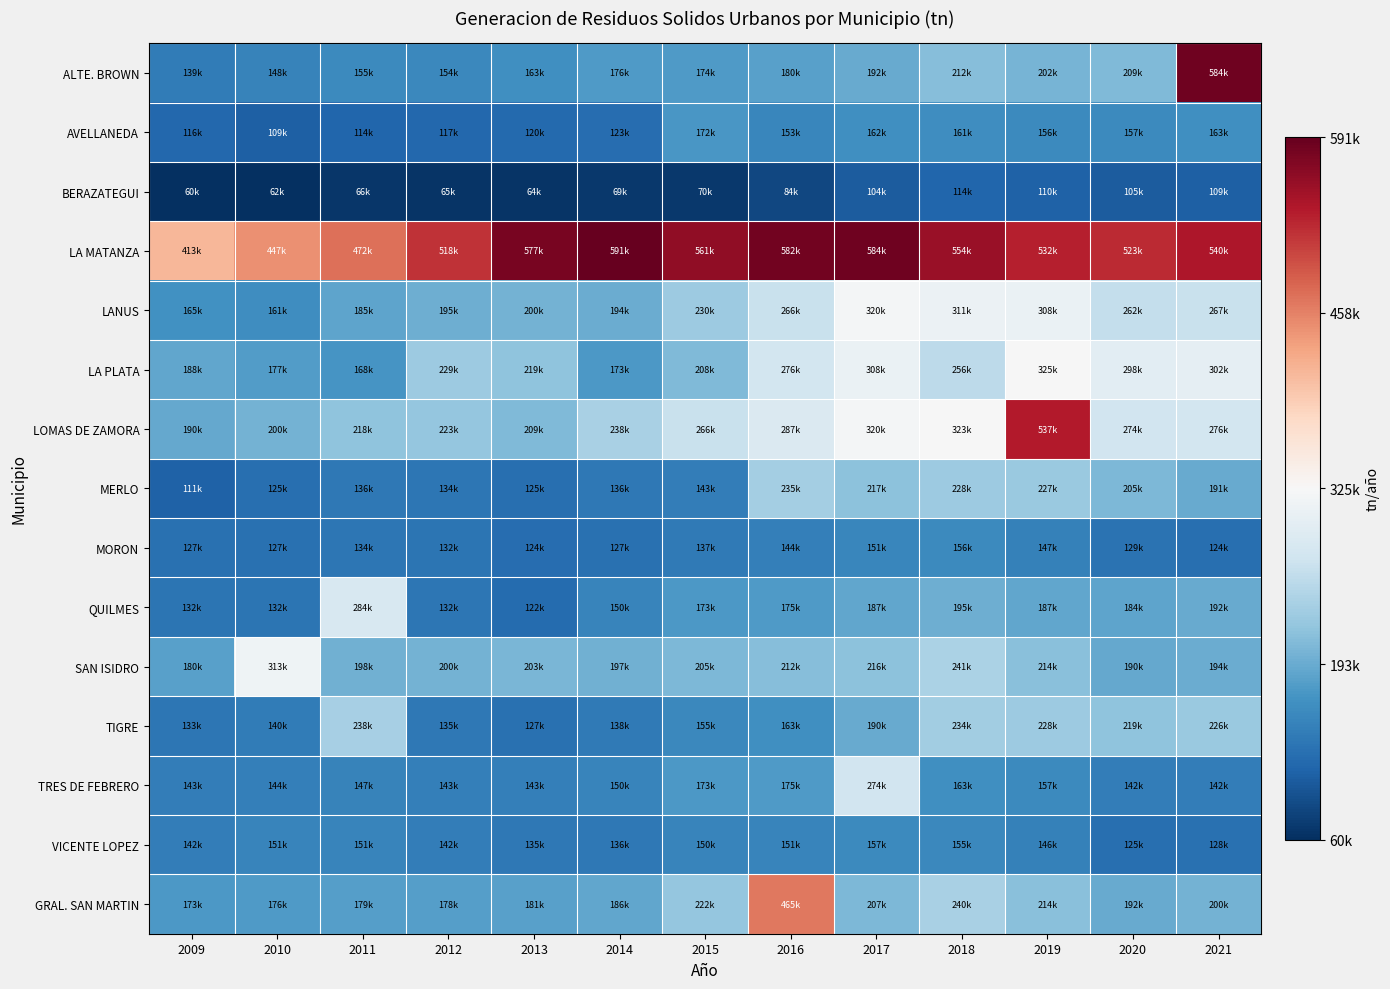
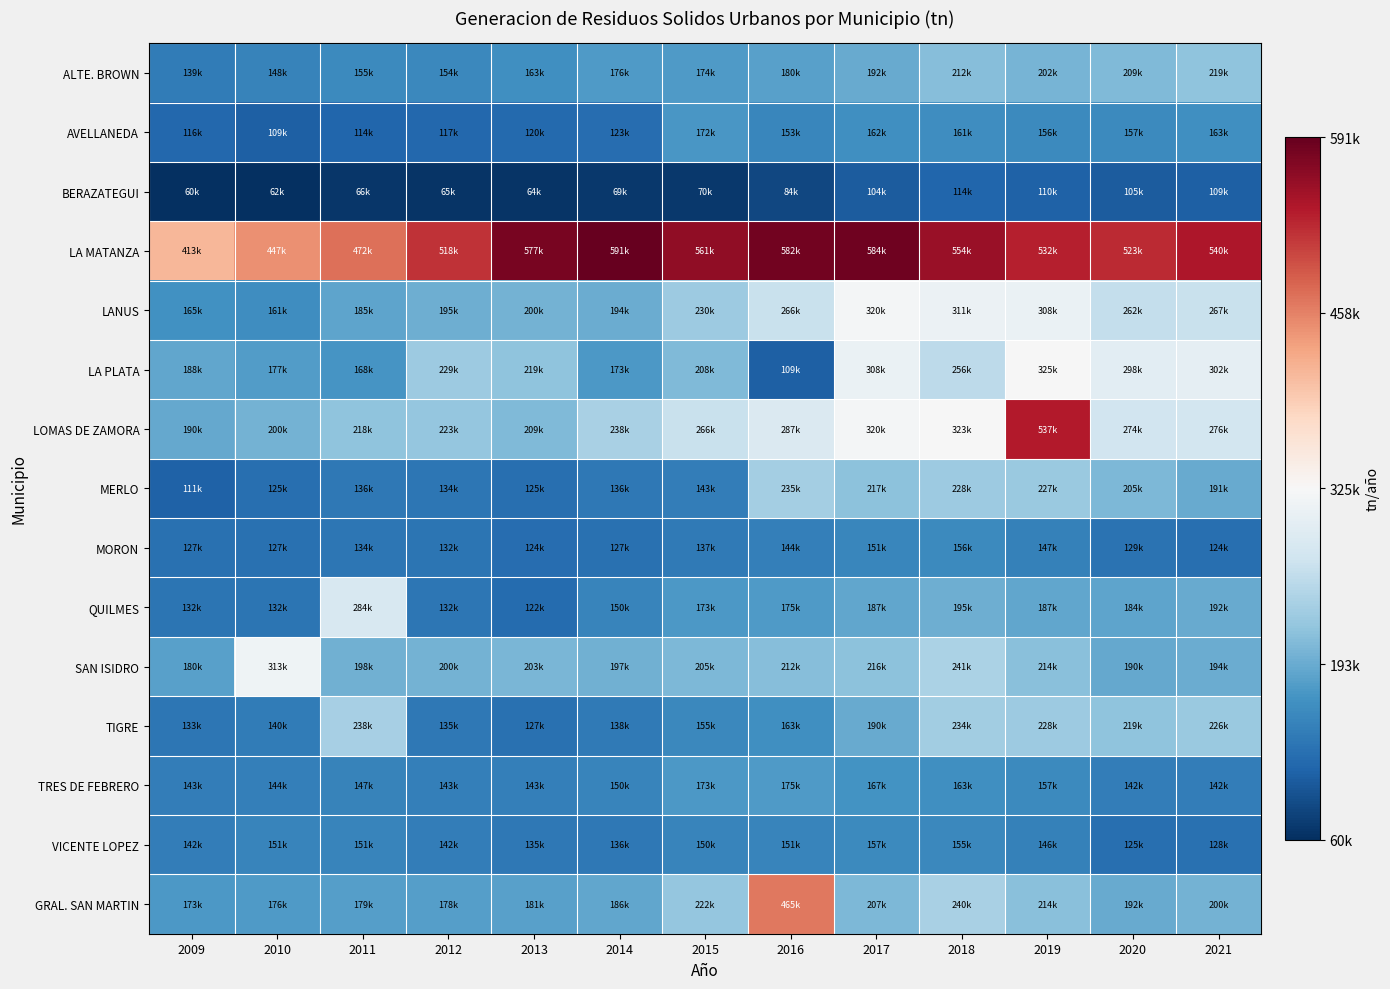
ALTE. BROWN, 2021: 584k -> 219k
LA PLATA, 2016: 276k -> 109k
TRES DE FEBRERO, 2017: 274k -> 167k
